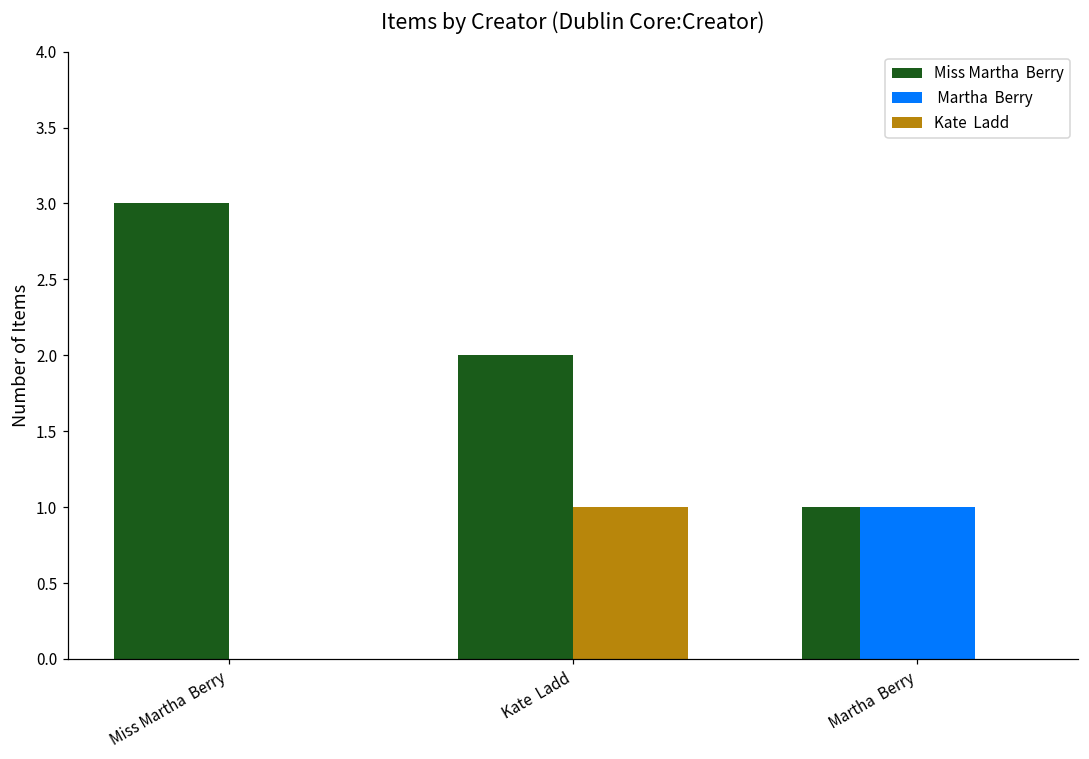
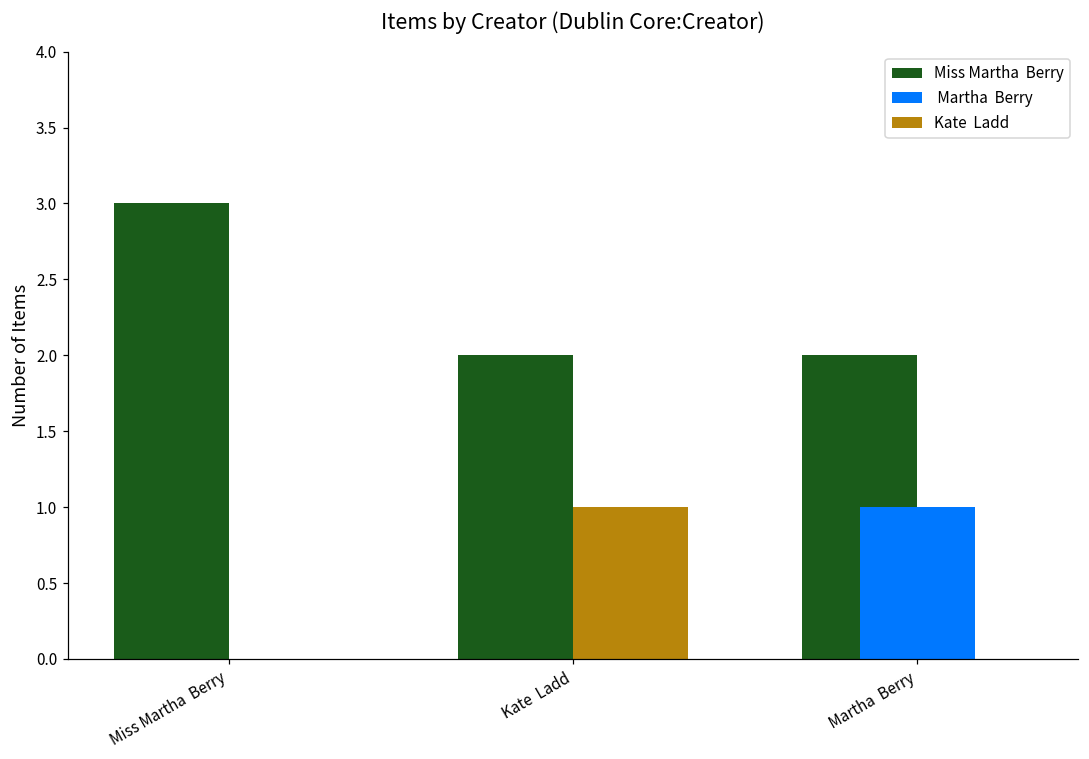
Miss Martha Berry, Martha Berry: 1 -> 2
